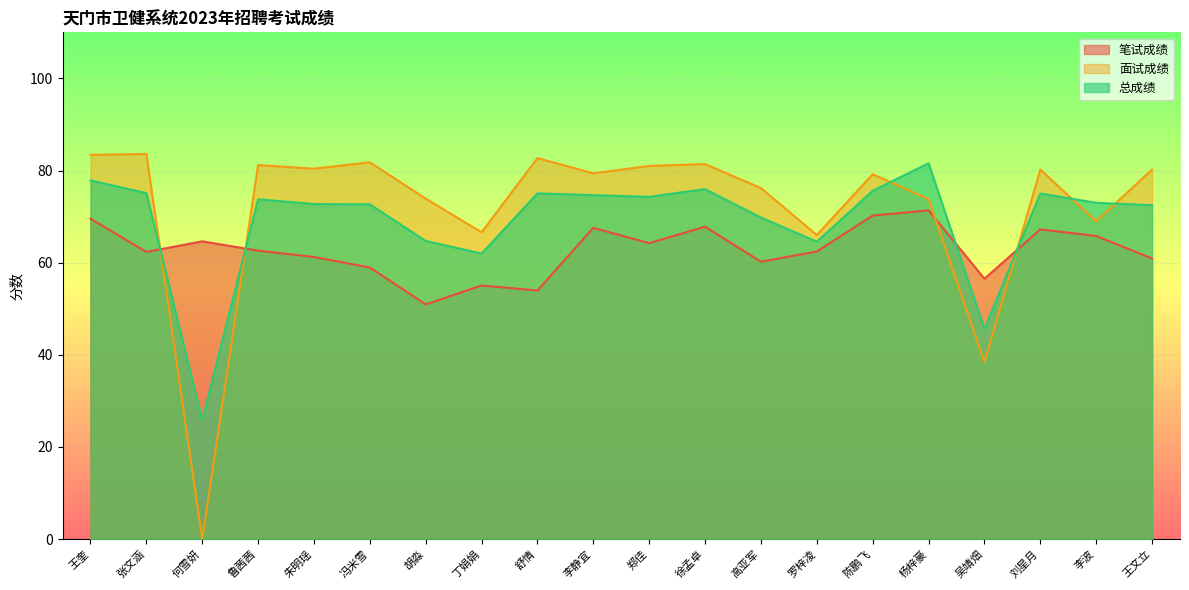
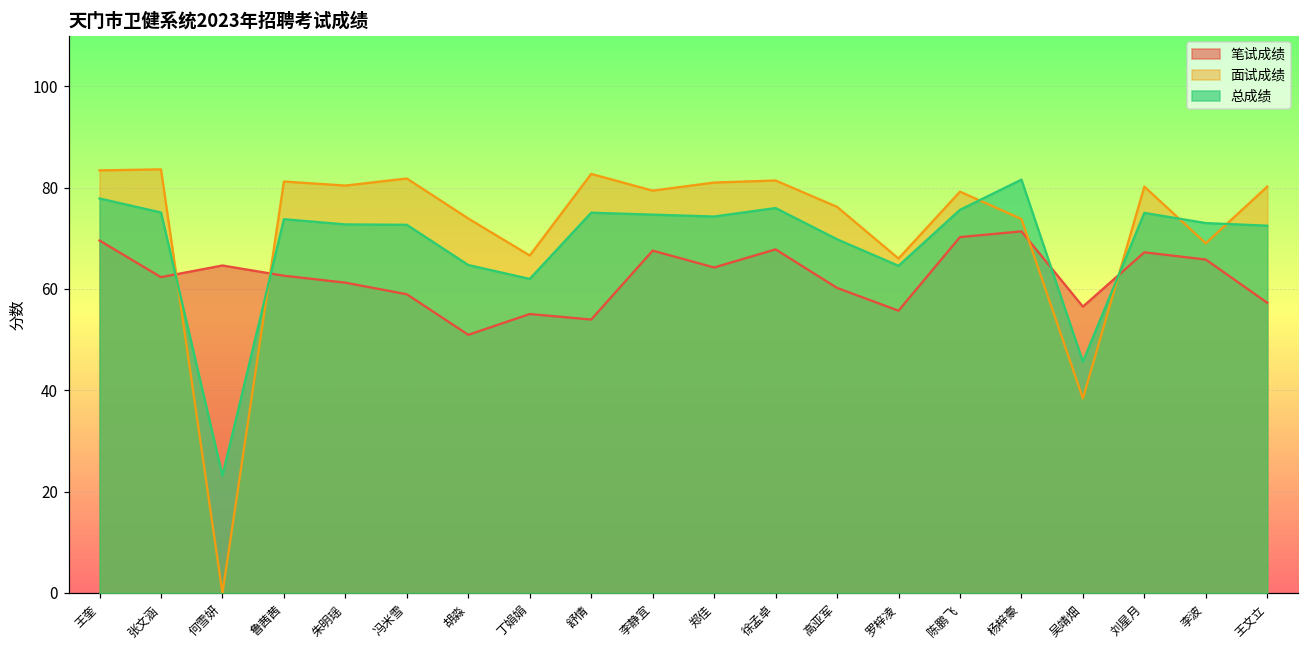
总成绩, 何雪妍: 26 -> 23
笔试成绩, 罗梓凌: 62 -> 56
笔试成绩, 王文立: 61 -> 57
